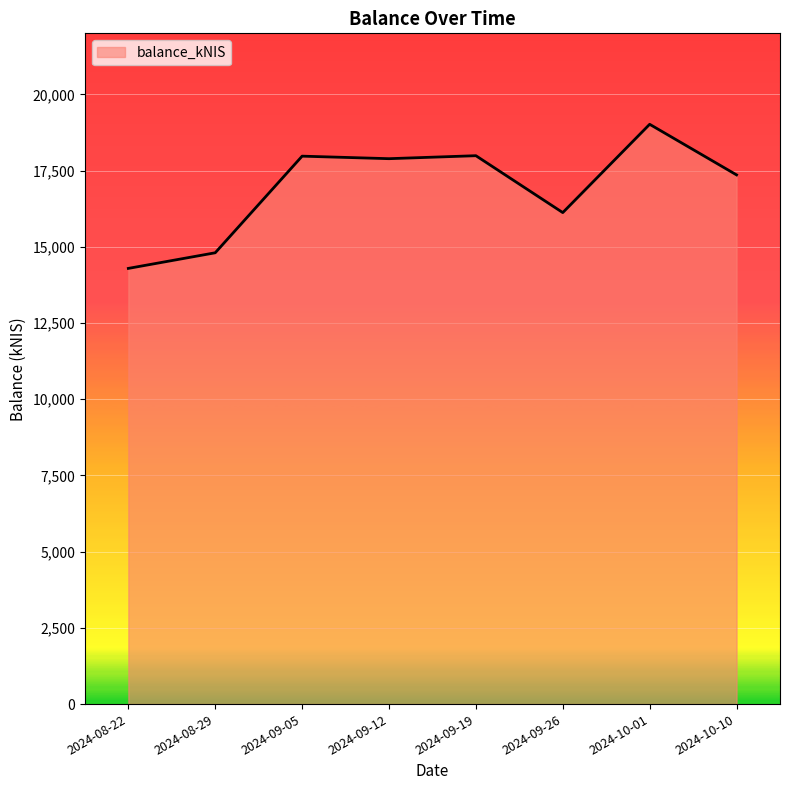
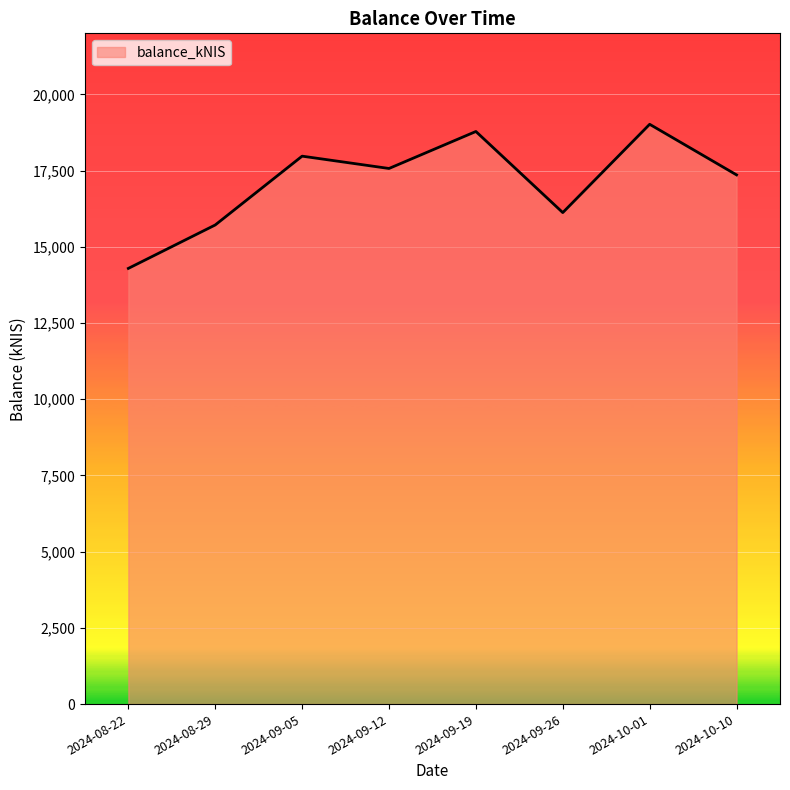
2024-08-29: 14,800 -> 15,700
2024-09-12: 17,900 -> 17,600
2024-09-19: 18,000 -> 18,800
